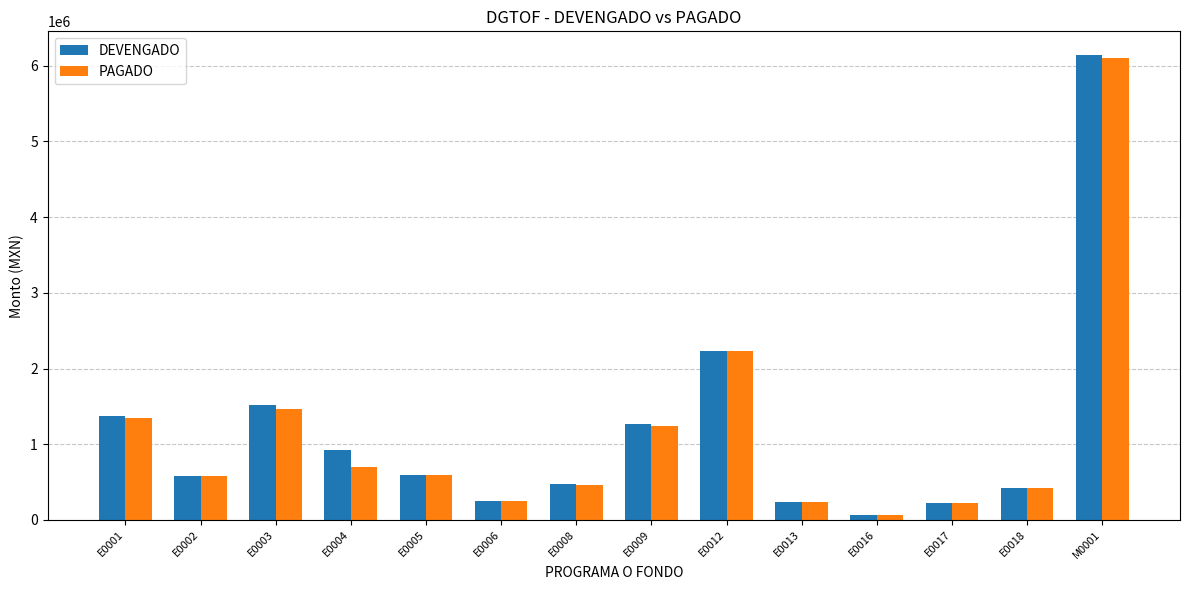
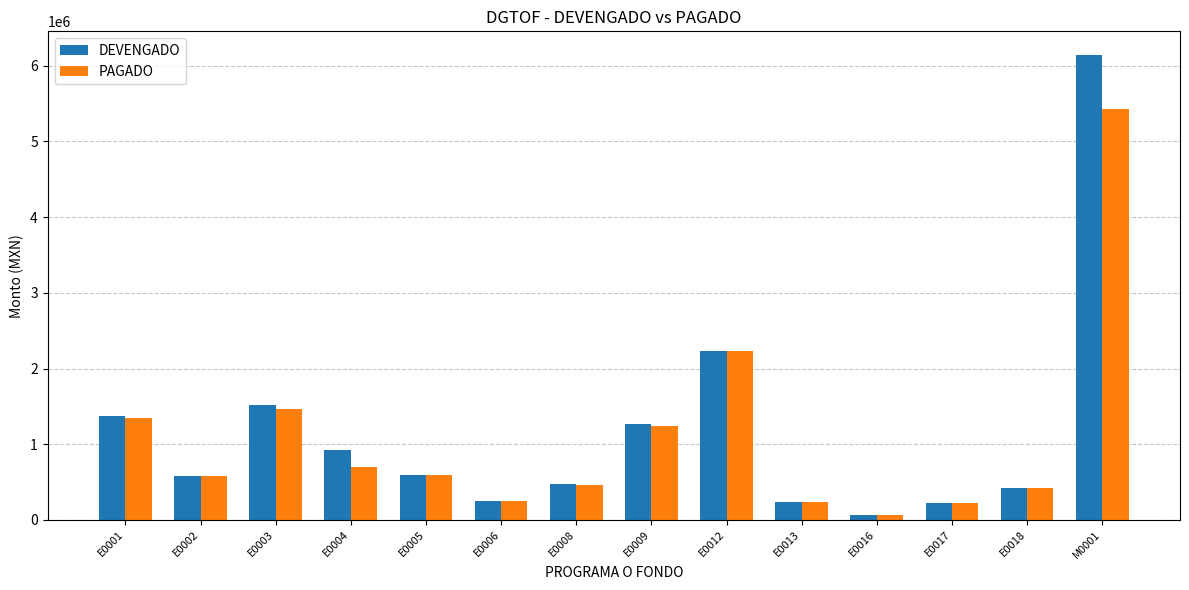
PAGADO, M0001: 6100000 -> 5400000
